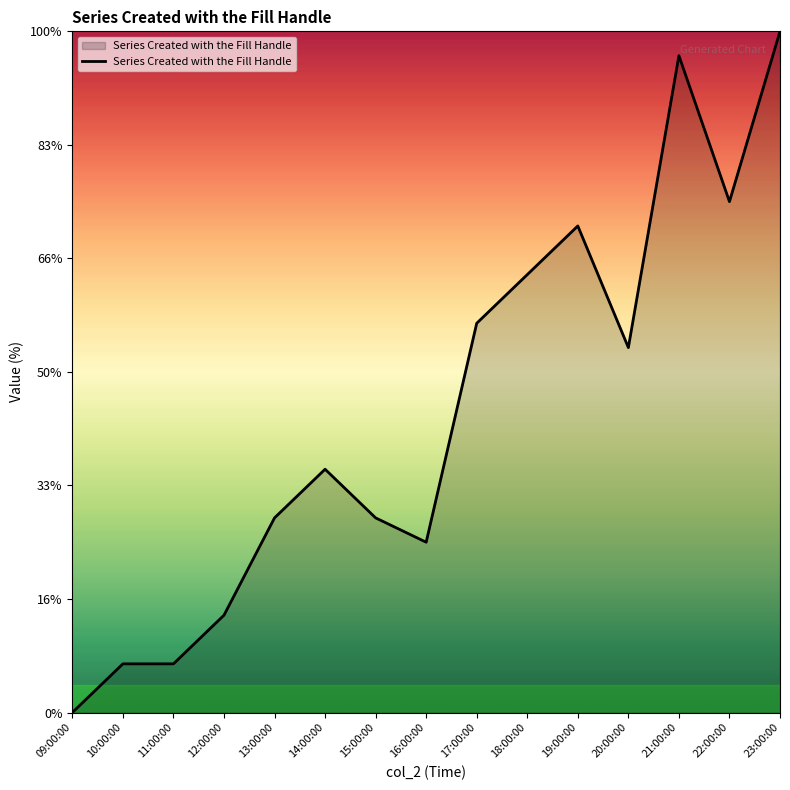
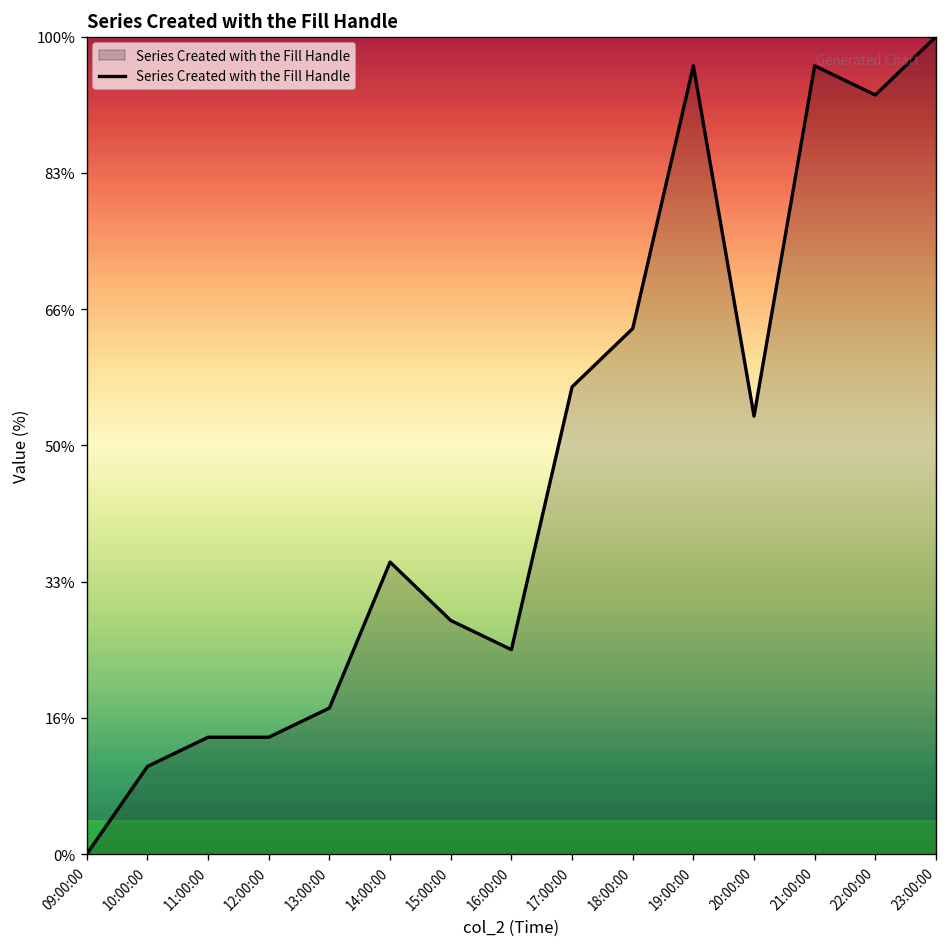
10:00:00: 7% -> 11%
11:00:00: 7% -> 14%
13:00:00: 29% -> 18%
19:00:00: 71% -> 96%
22:00:00: 75% -> 93%
